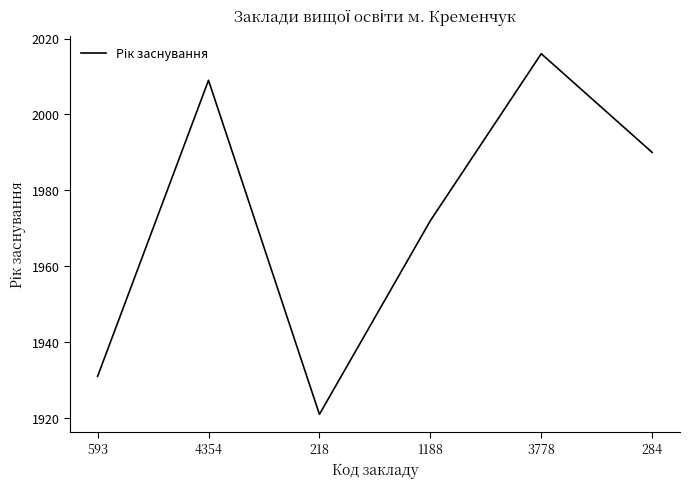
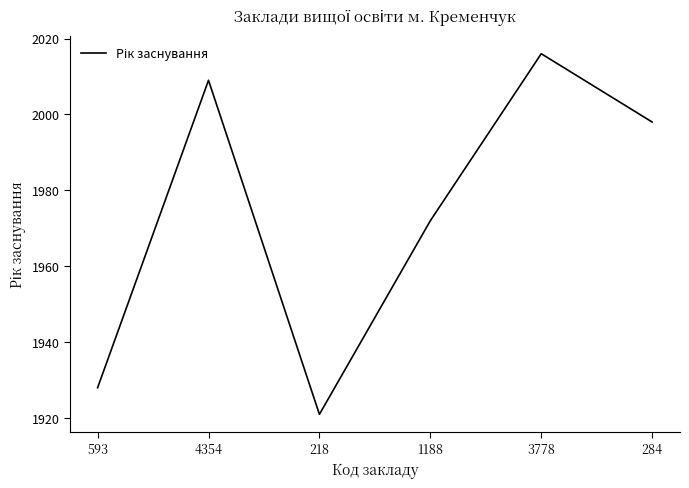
593: 1931 -> 1928
284: 1990 -> 1998
